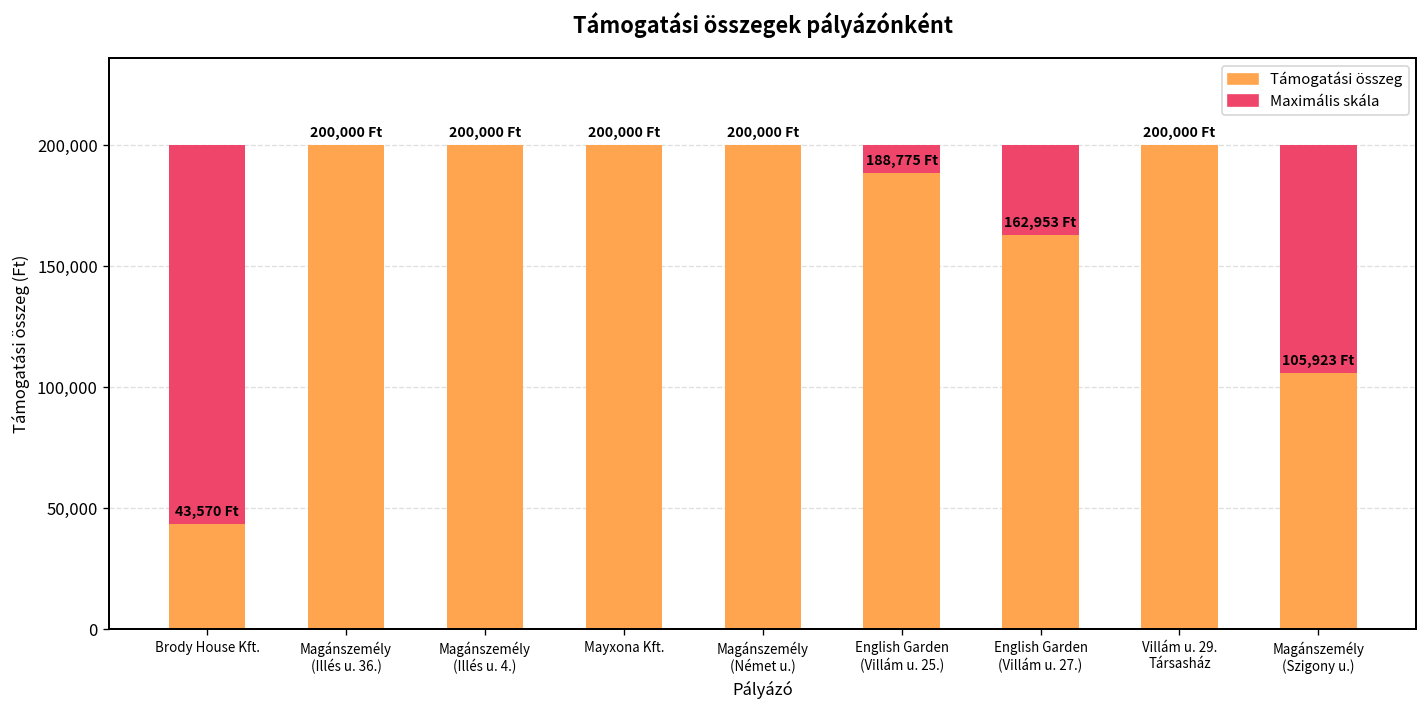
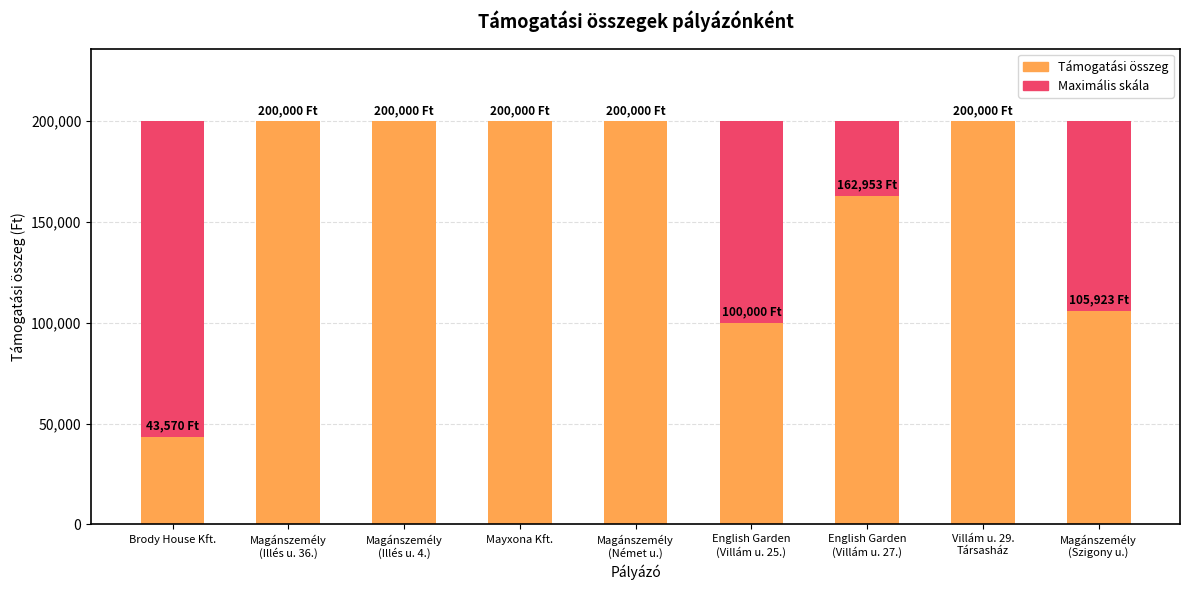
Támogatási összeg, English Garden (Villám u. 25.): 188,775 -> 100,000
